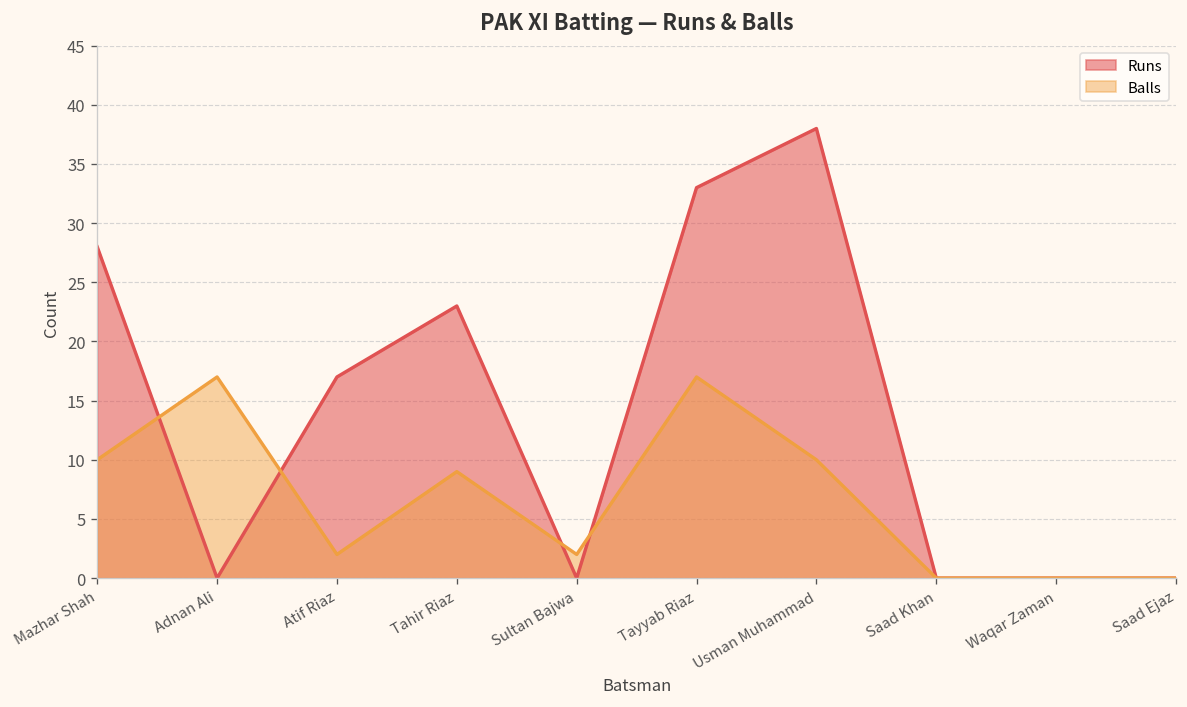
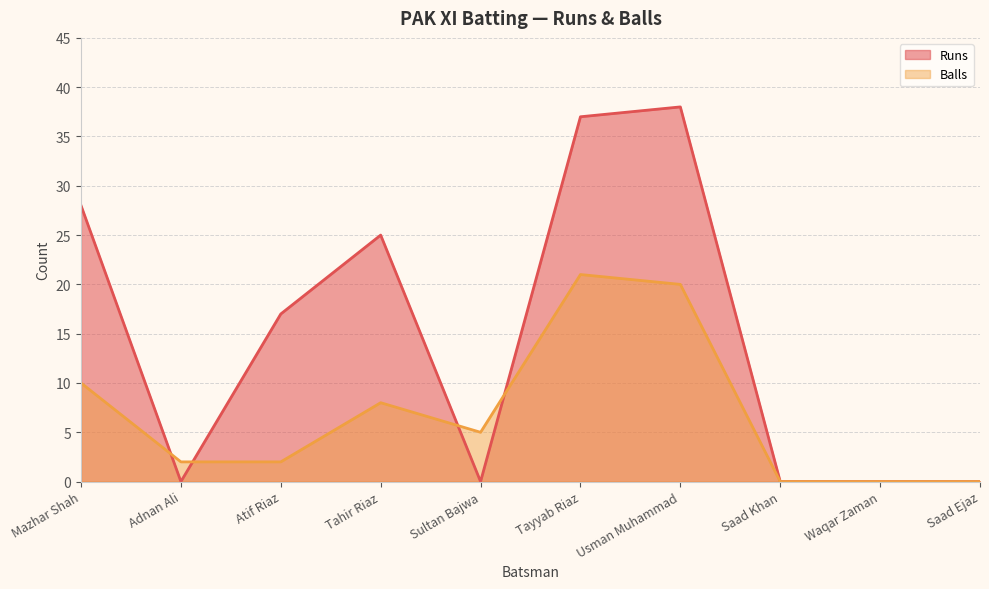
Balls, Adnan Ali: 17 -> 2
Runs, Tahir Riaz: 23 -> 25
Balls, Tahir Riaz: 9 -> 8
Balls, Sultan Bajwa: 2 -> 5
Runs, Tayyab Riaz: 33 -> 37
Balls, Tayyab Riaz: 17 -> 21
Balls, Usman Muhammad: 10 -> 20
